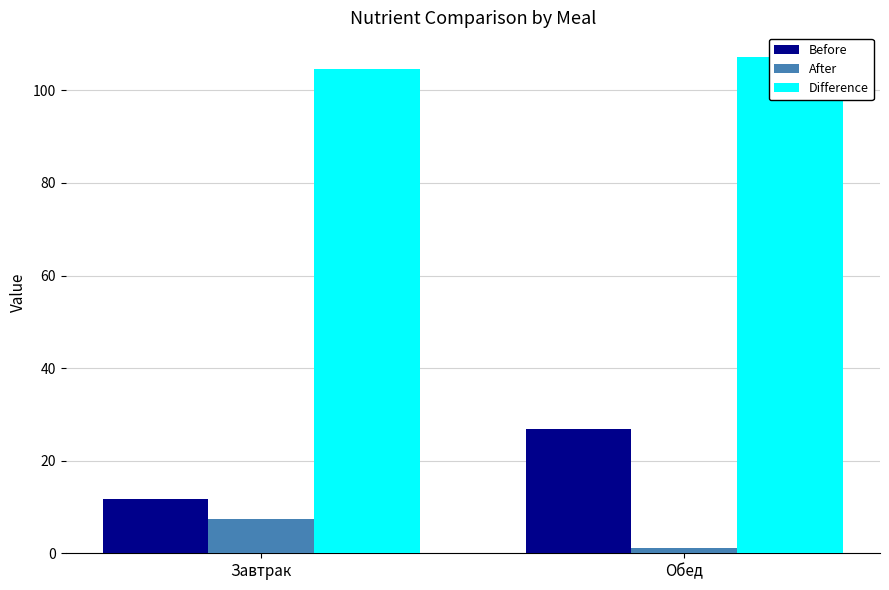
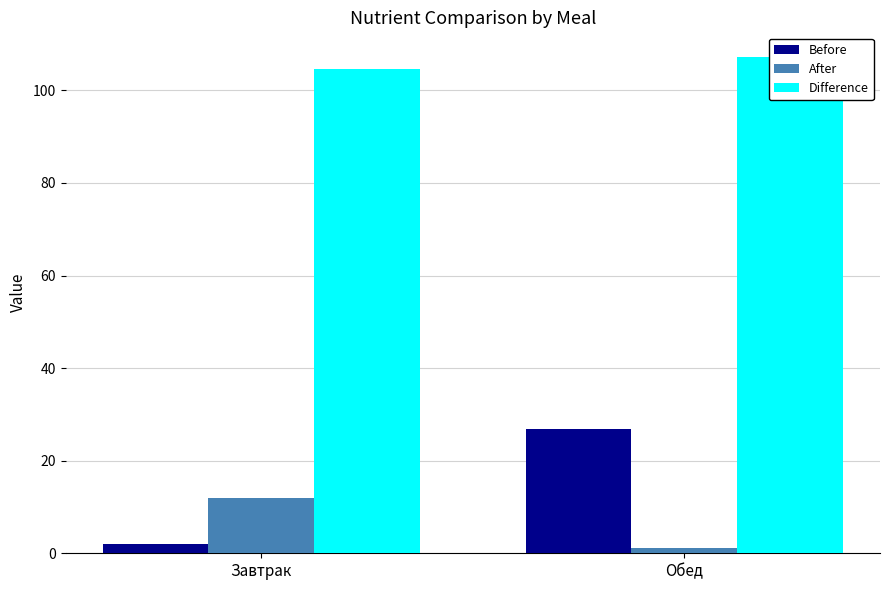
Before, Завтрак: 12 -> 2
After, Завтрак: 7 -> 12
